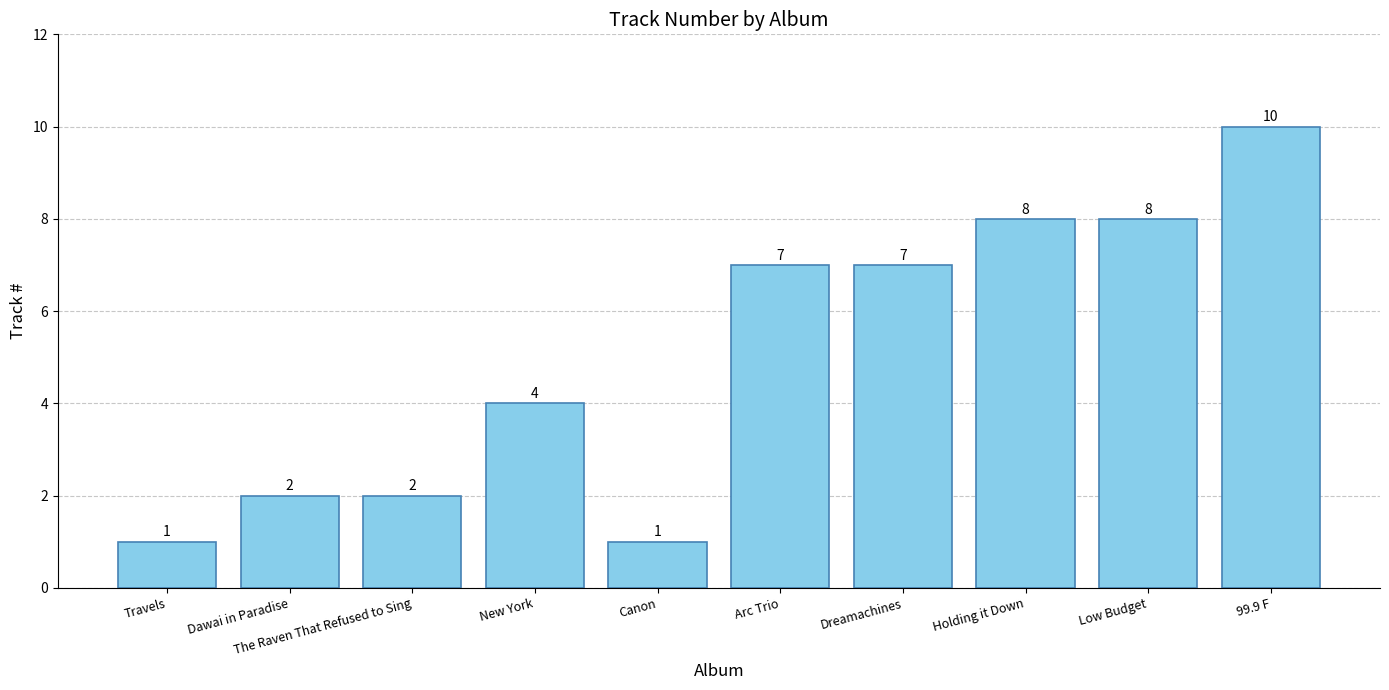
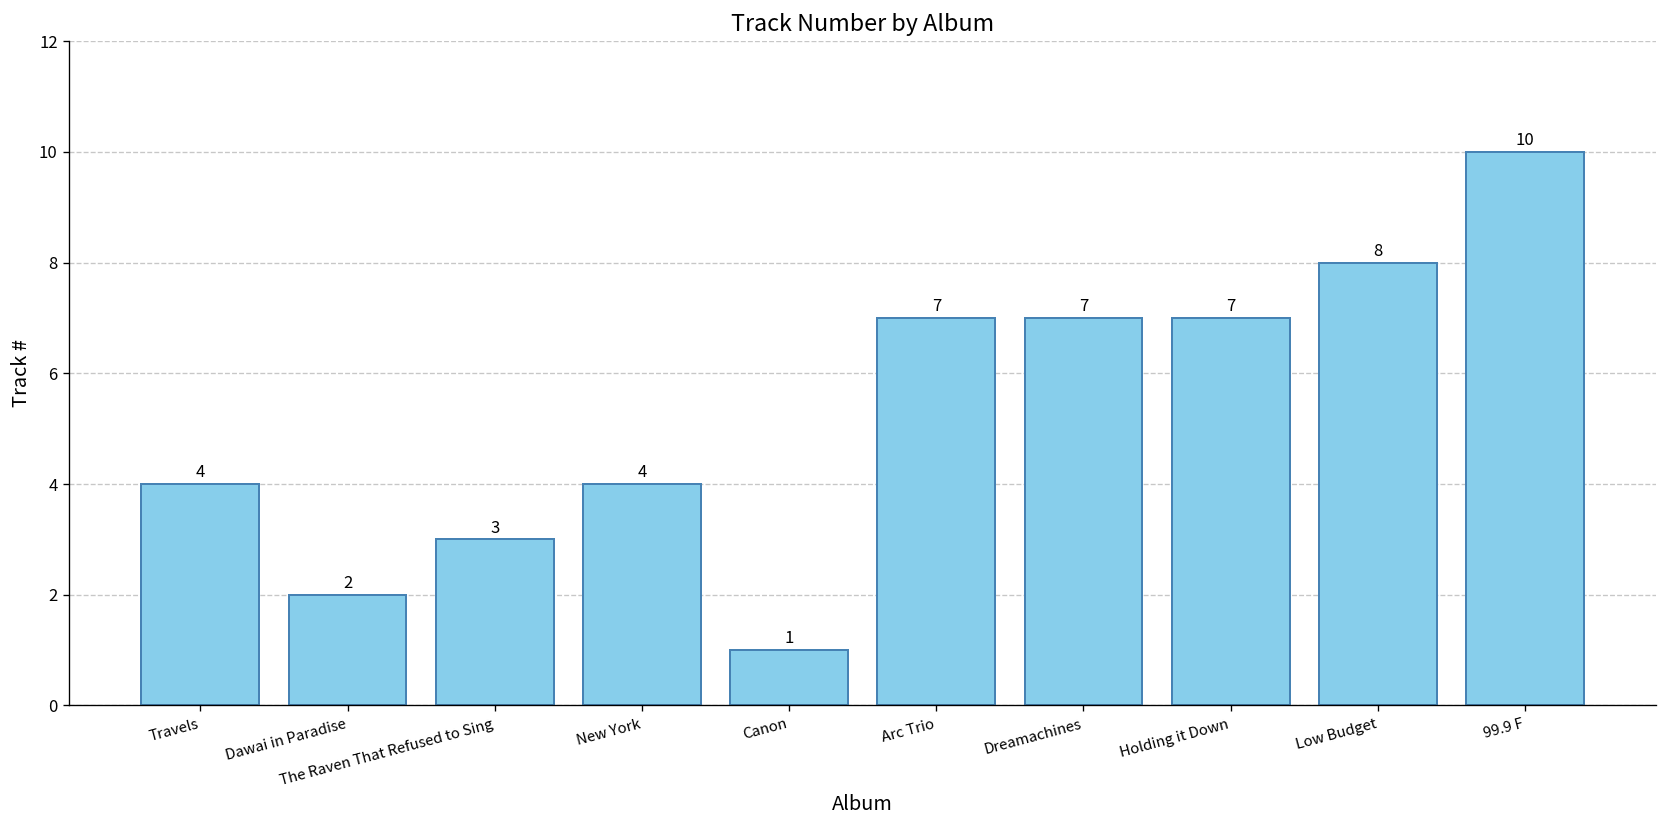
Travels: 1 -> 4
The Raven That Refused to Sing: 2 -> 3
Holding it Down: 8 -> 7
